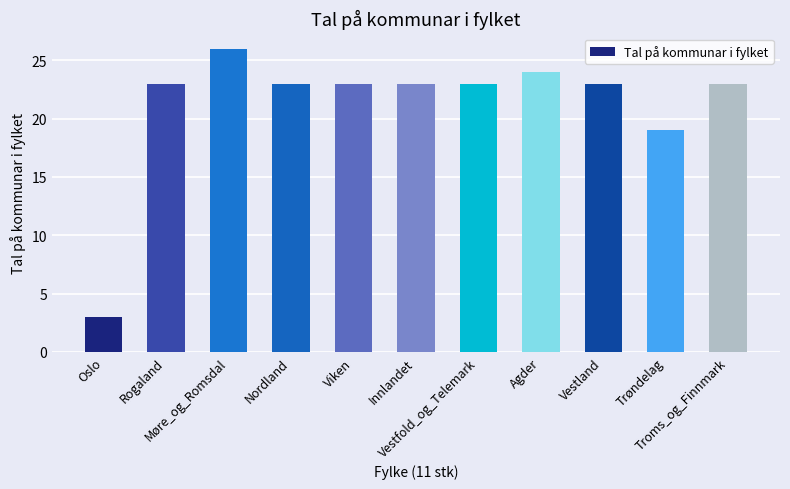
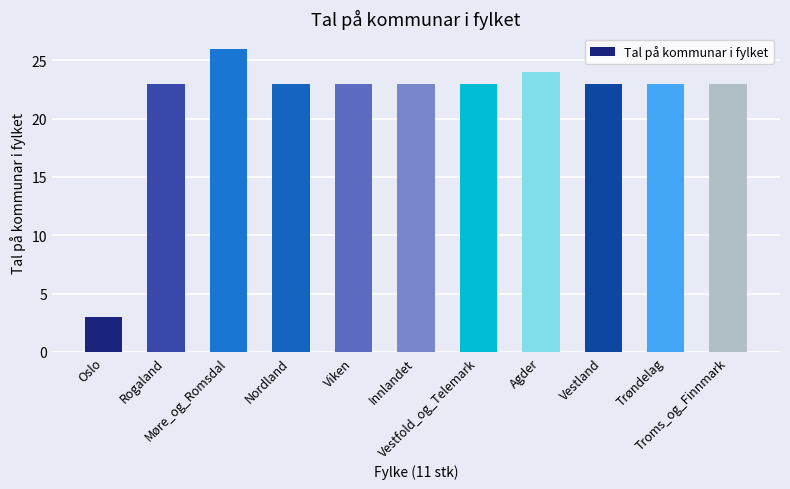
Trøndelag: 19 -> 23
